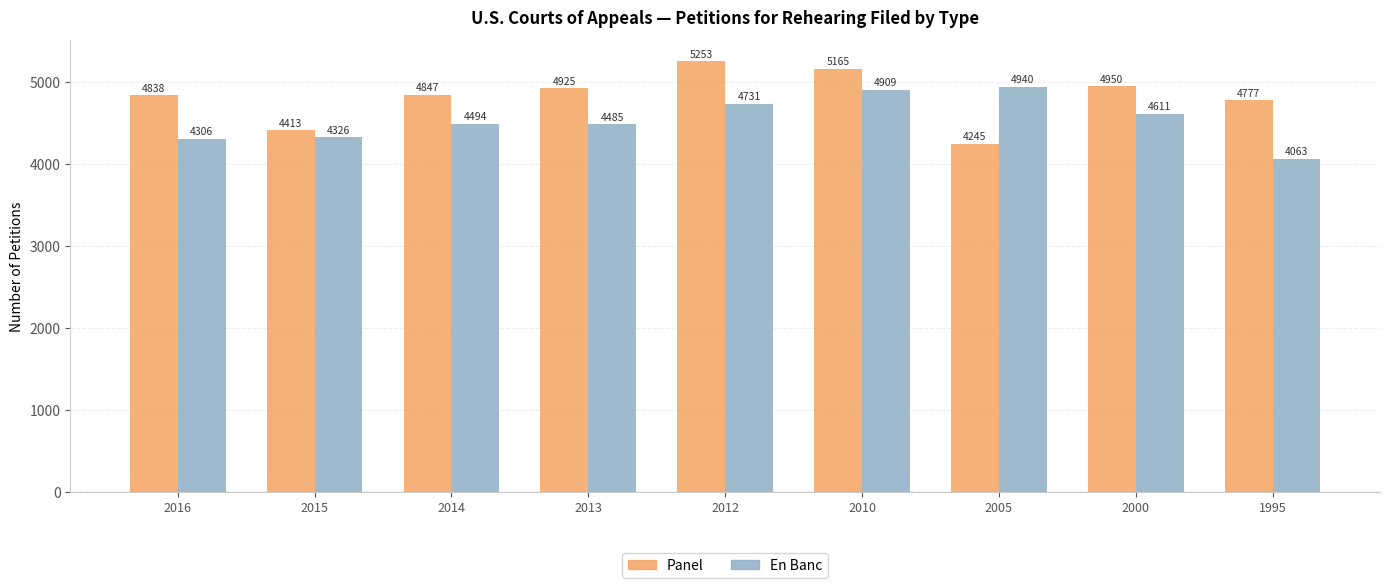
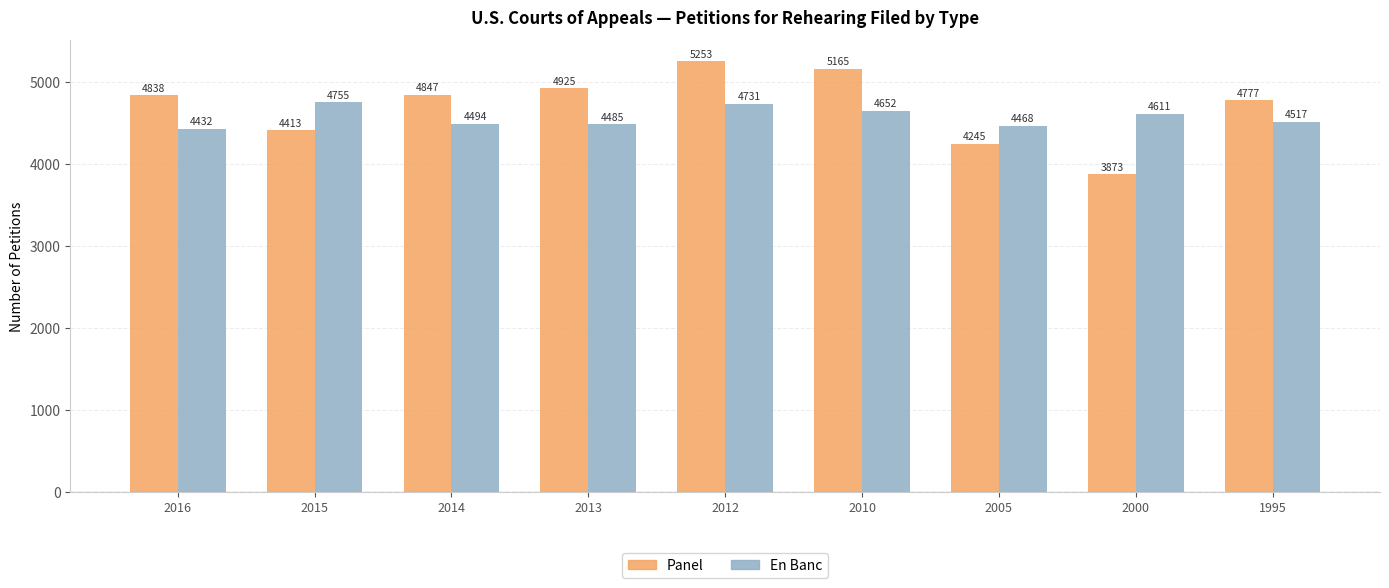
En Banc, 2016: 4306 -> 4432
En Banc, 2015: 4326 -> 4755
En Banc, 2010: 4909 -> 4652
En Banc, 2005: 4940 -> 4468
Panel, 2000: 4950 -> 3873
En Banc, 1995: 4063 -> 4517
